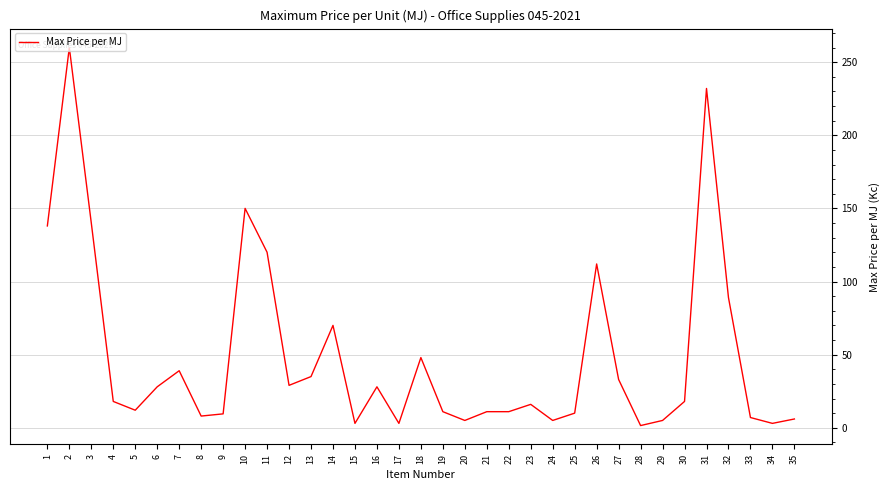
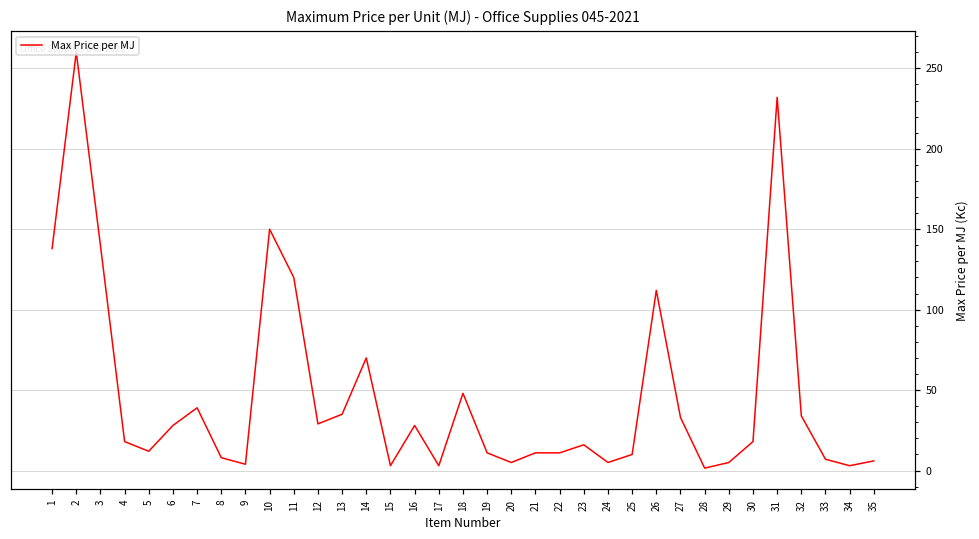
9: 10 -> 4
32: 89 -> 34
